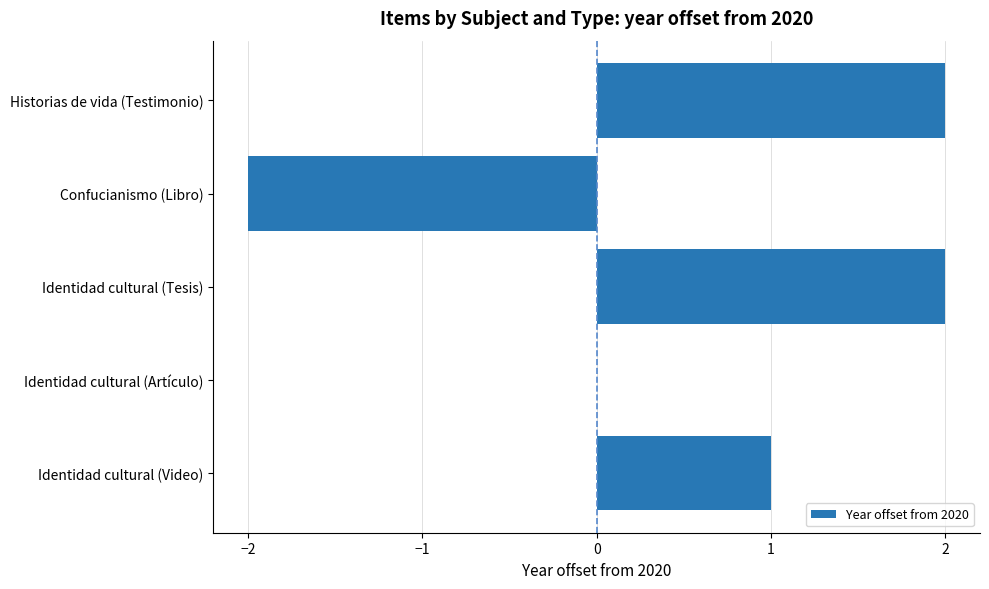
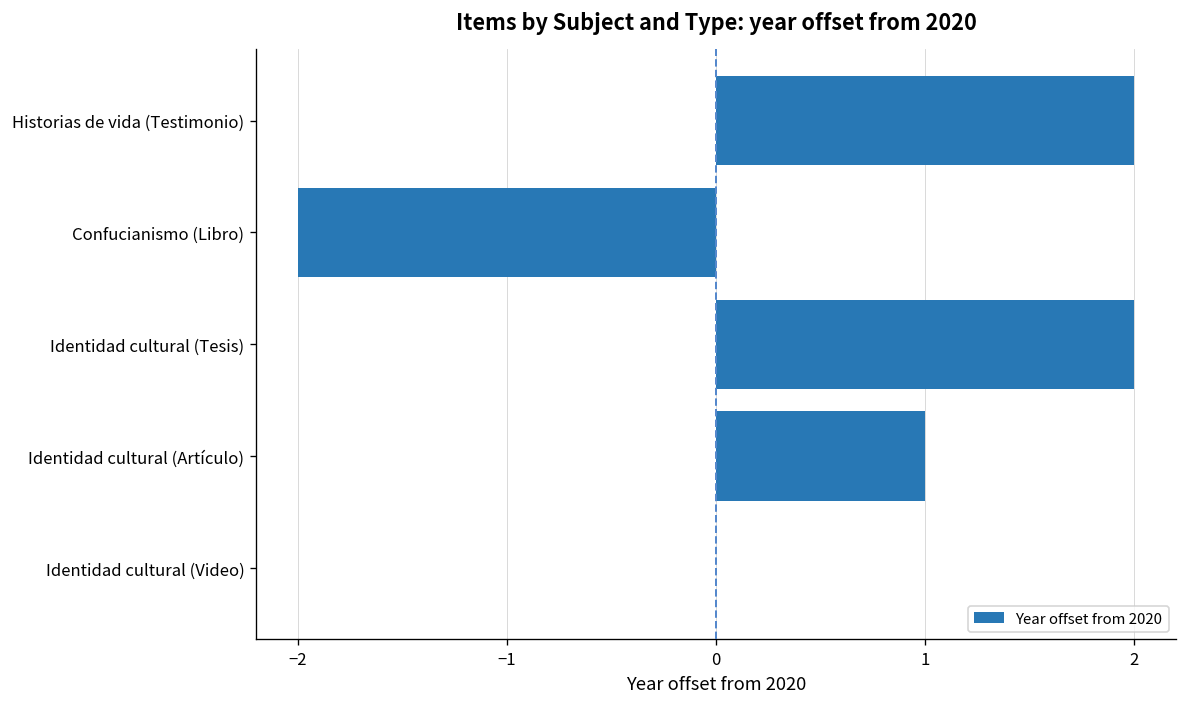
Identidad cultural (Artículo): 0.00 -> 1.00
Identidad cultural (Video): 1.00 -> 0.00
